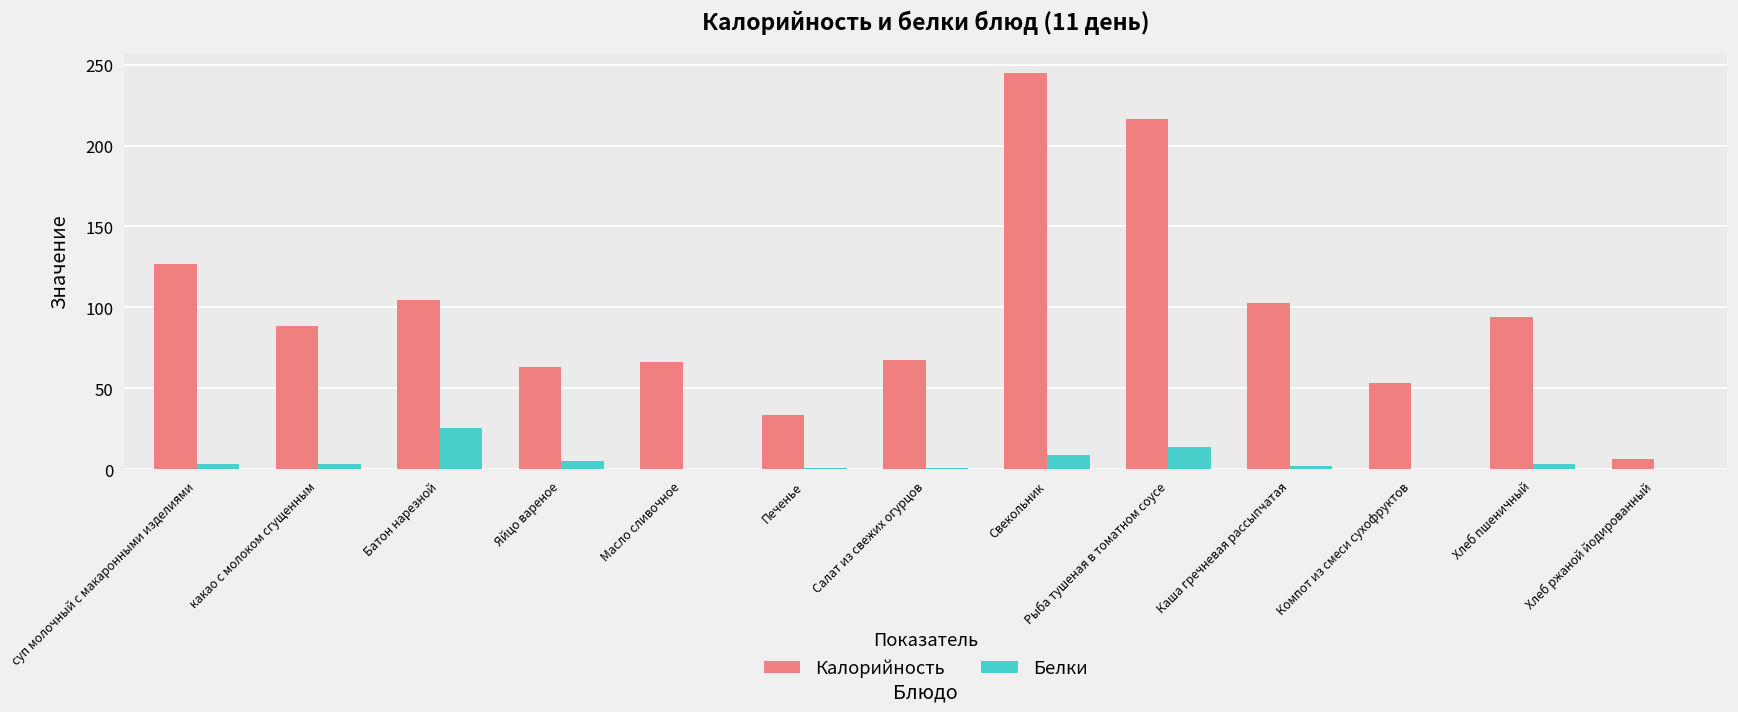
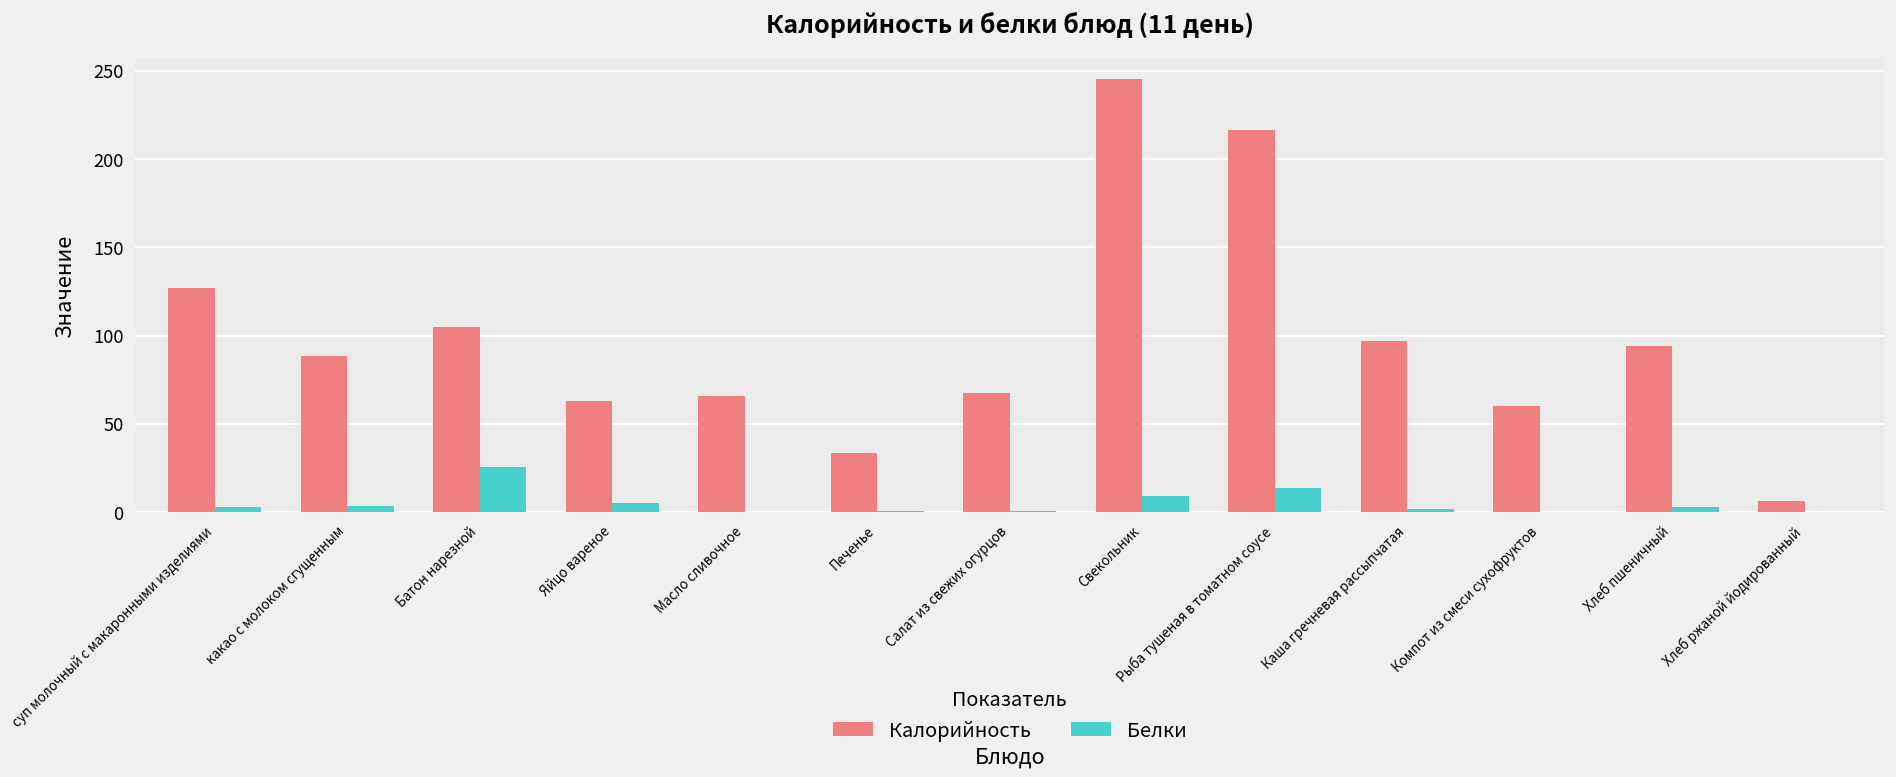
Калорийность, Каша гречневая рассыпчатая: 103 -> 97
Калорийность, Компот из смеси сухофруктов: 53 -> 60
